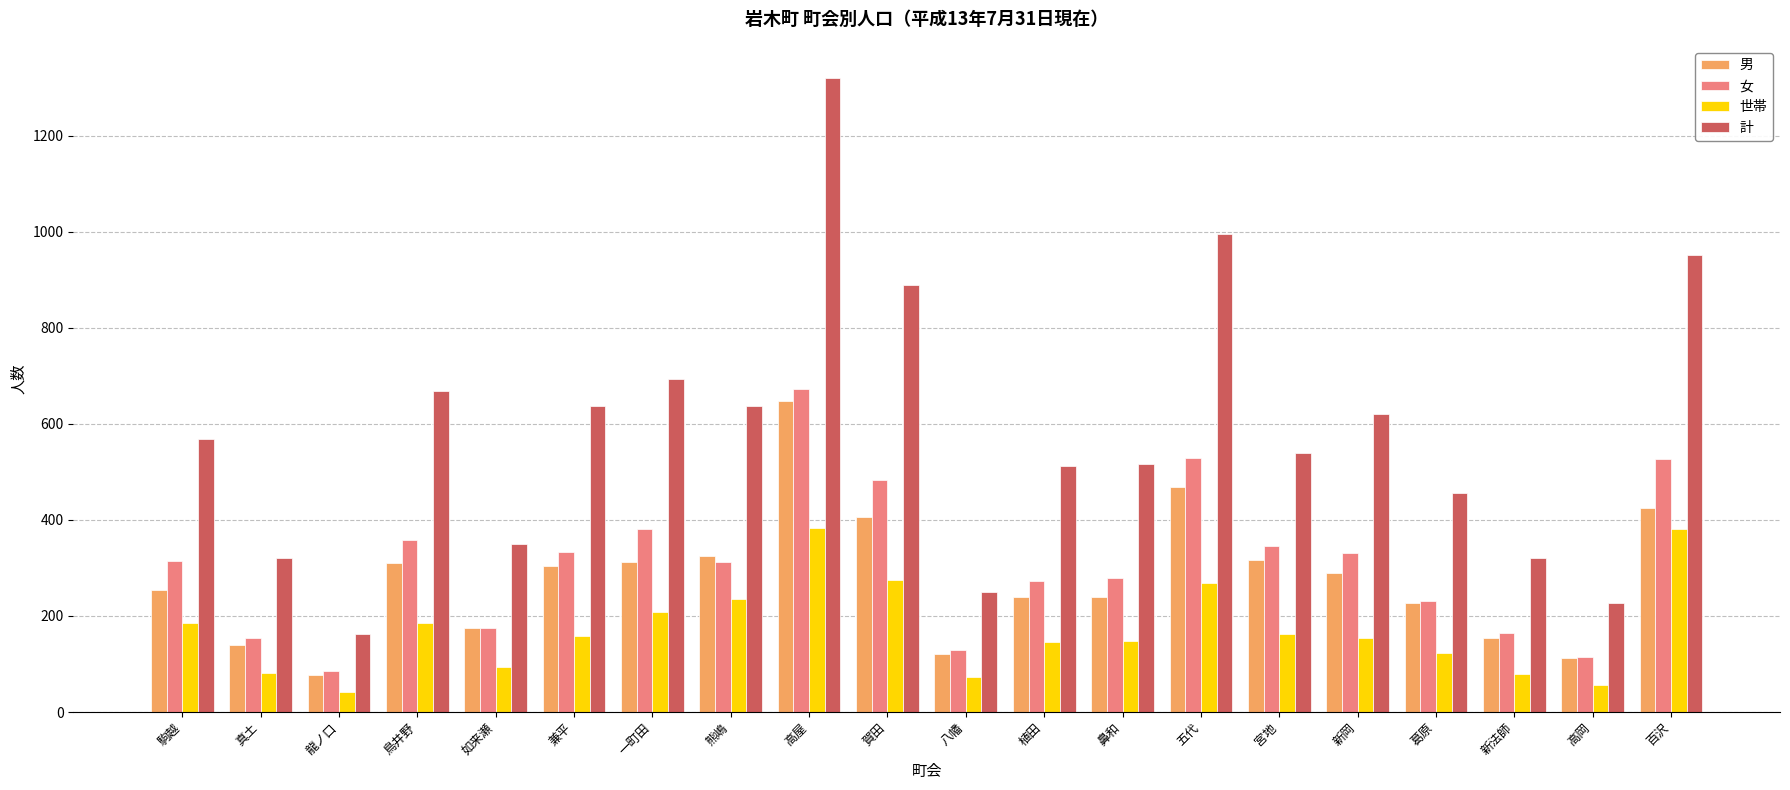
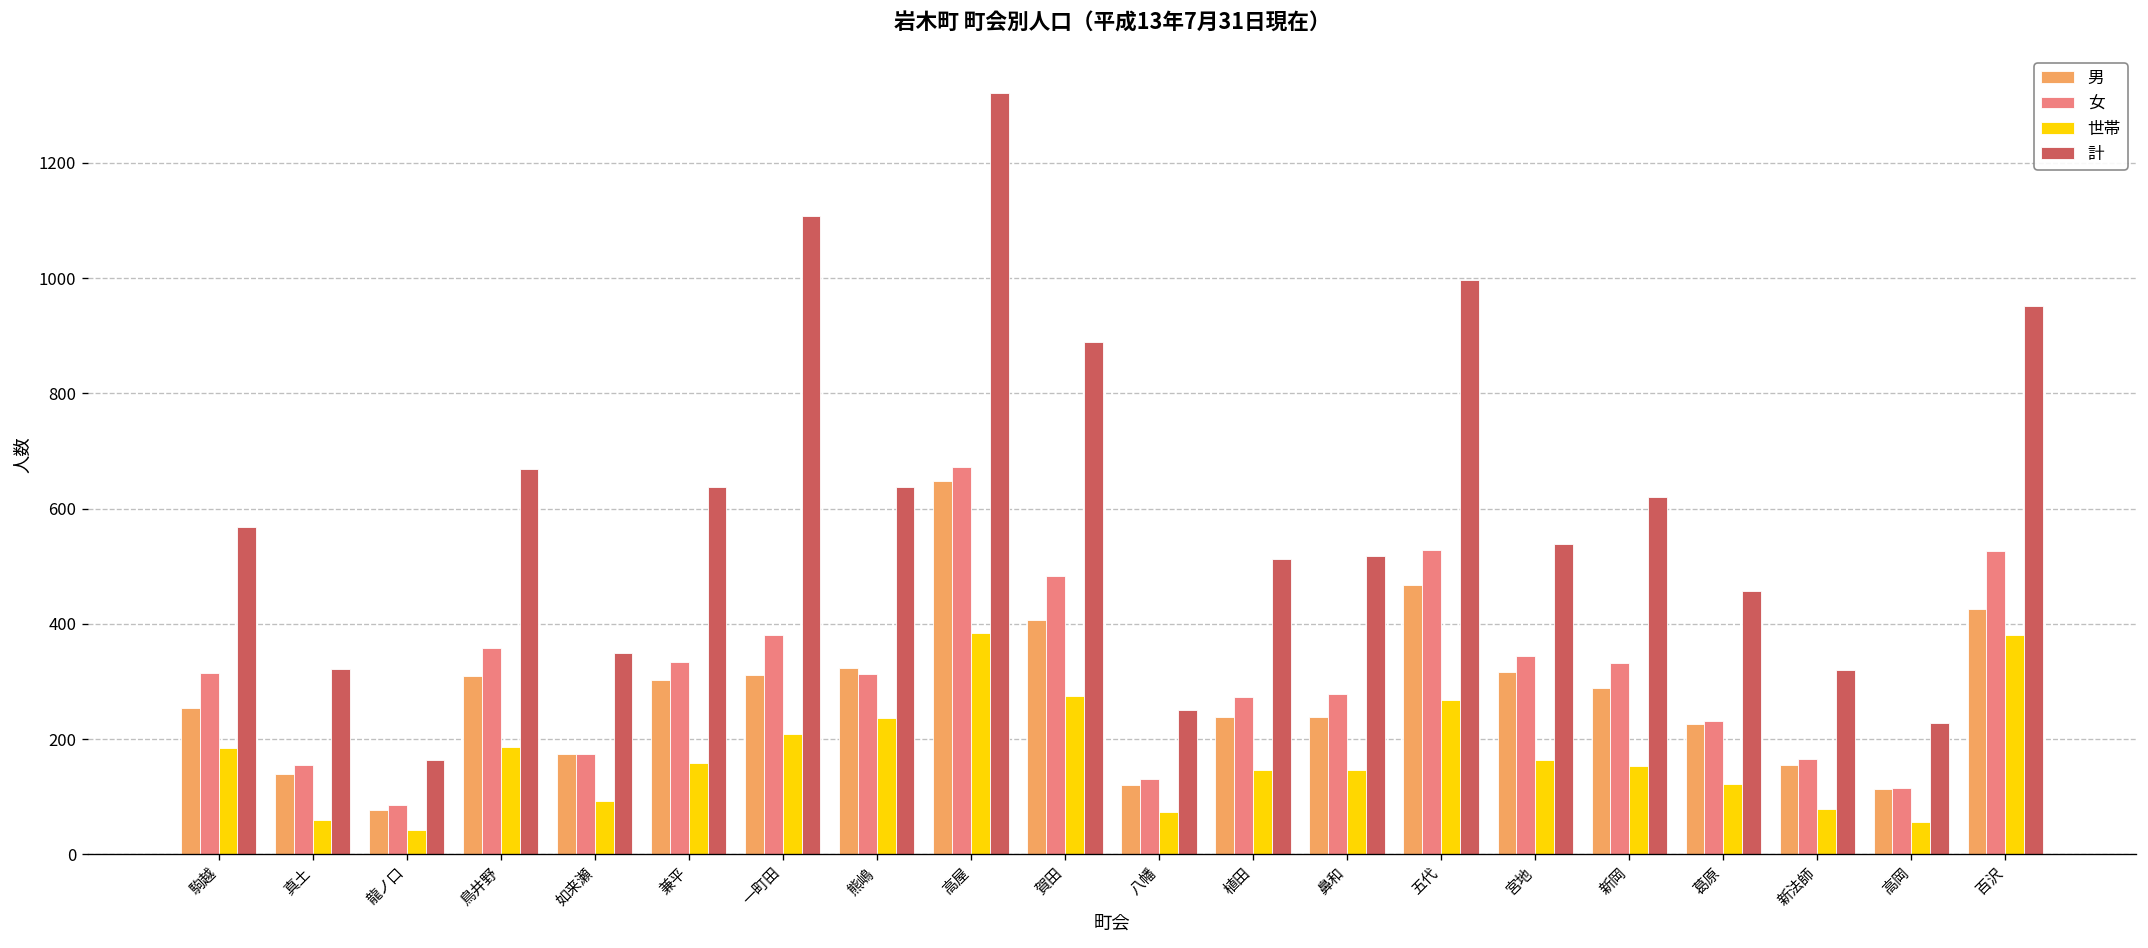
世帯, 真土: 80 -> 60
計, 一町田: 690 -> 1110
